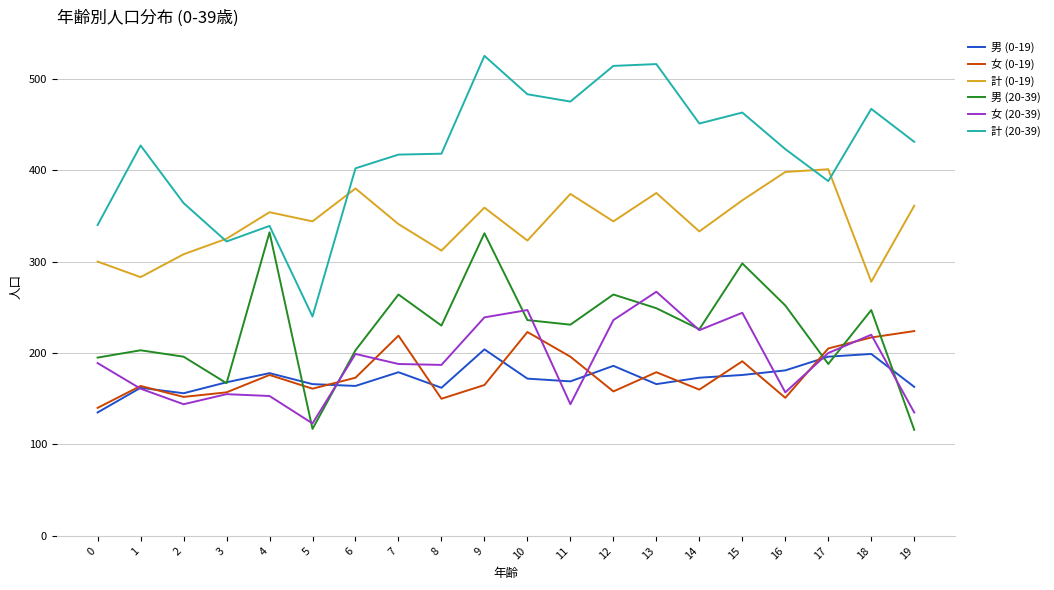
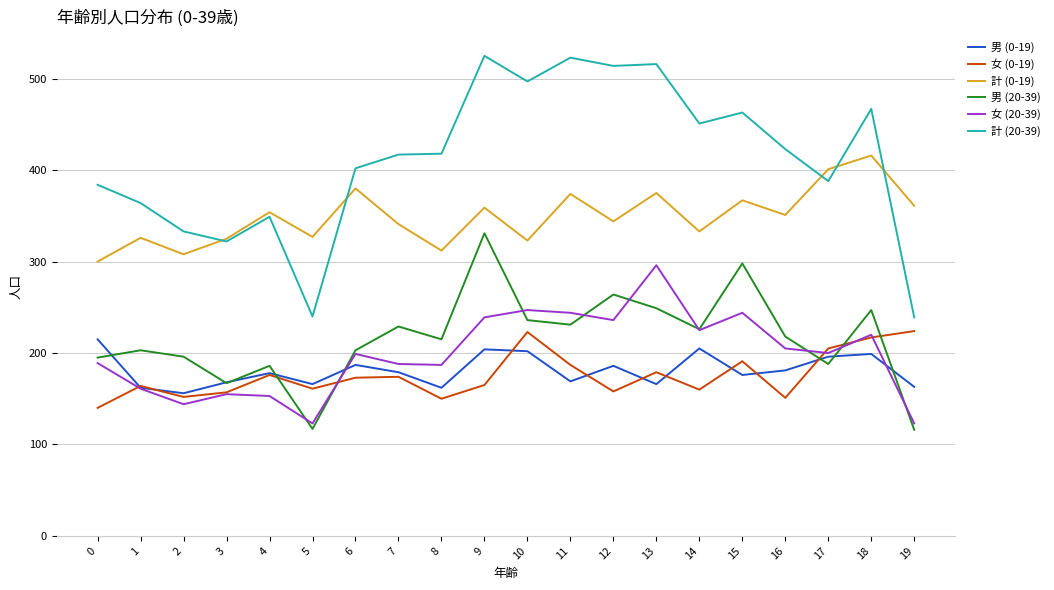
男 (0-19), 0: 140 -> 220
計 (20-39), 0: 340 -> 380
計 (0-19), 1: 280 -> 330
計 (20-39), 1: 430 -> 360
計 (20-39), 2: 360 -> 330
男 (20-39), 4: 330 -> 190
計 (20-39), 4: 340 -> 350
計 (0-19), 5: 340 -> 330
男 (0-19), 6: 160 -> 190
女 (0-19), 7: 220 -> 170
男 (20-39), 7: 260 -> 230
男 (20-39), 8: 230 -> 220
男 (0-19), 10: 170 -> 200
計 (20-39), 10: 480 -> 500
女 (0-19), 11: 200 -> 190
女 (20-39), 11: 140 -> 240
計 (20-39), 11: 480 -> 520
女 (20-39), 13: 270 -> 300
男 (0-19), 14: 170 -> 210
計 (0-19), 16: 400 -> 350
男 (20-39), 16: 250 -> 220
女 (20-39), 16: 160 -> 210
計 (0-19), 18: 280 -> 420
女 (20-39), 19: 140 -> 120
計 (20-39), 19: 430 -> 240
